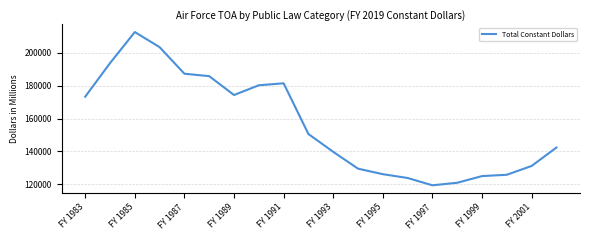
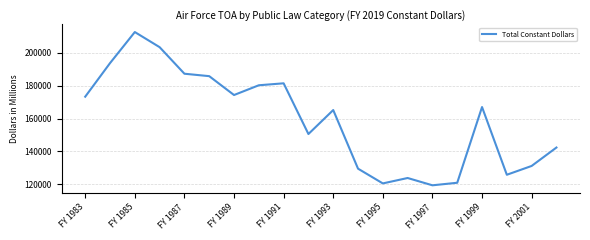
FY 1993: 140000 -> 165000
FY 1995: 126000 -> 120000
FY 1999: 125000 -> 167000
